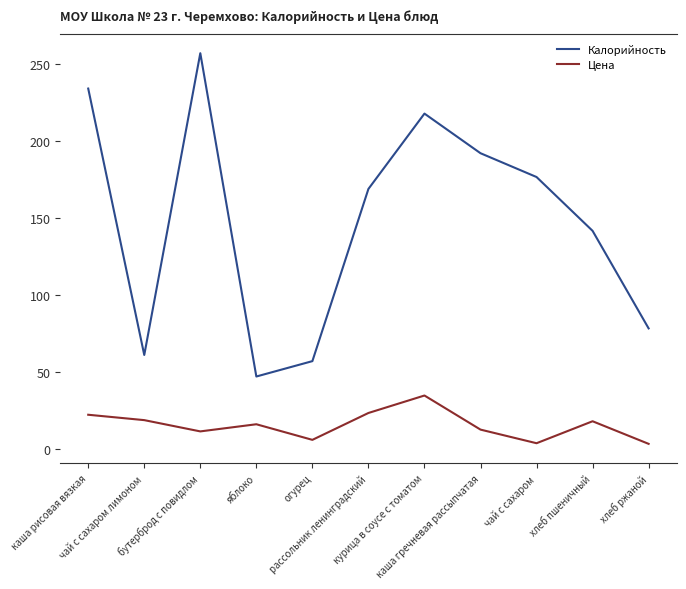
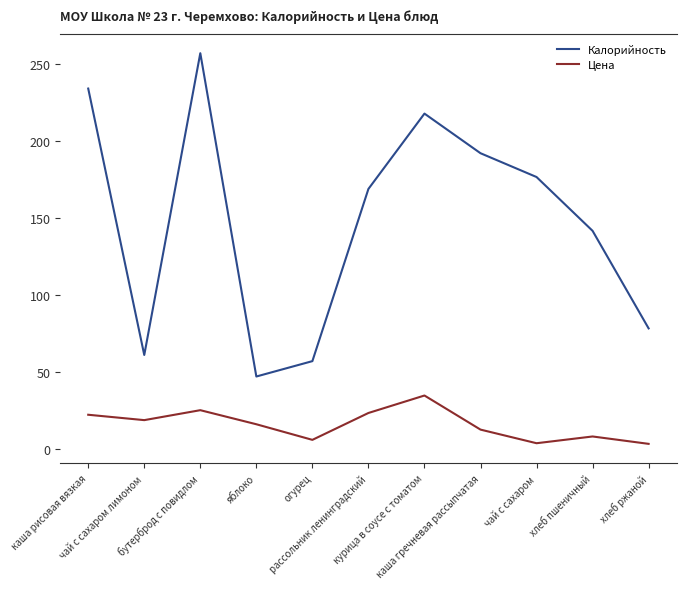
Цена, бутерброд с повидлом: 11 -> 25
Цена, хлеб пшеничный: 18 -> 8
